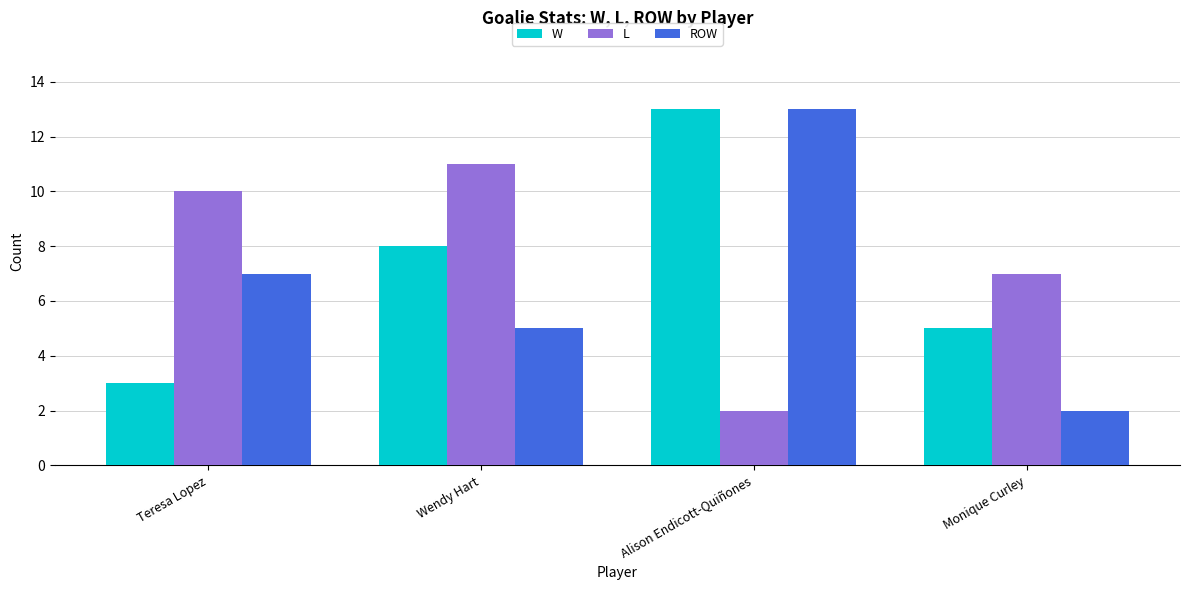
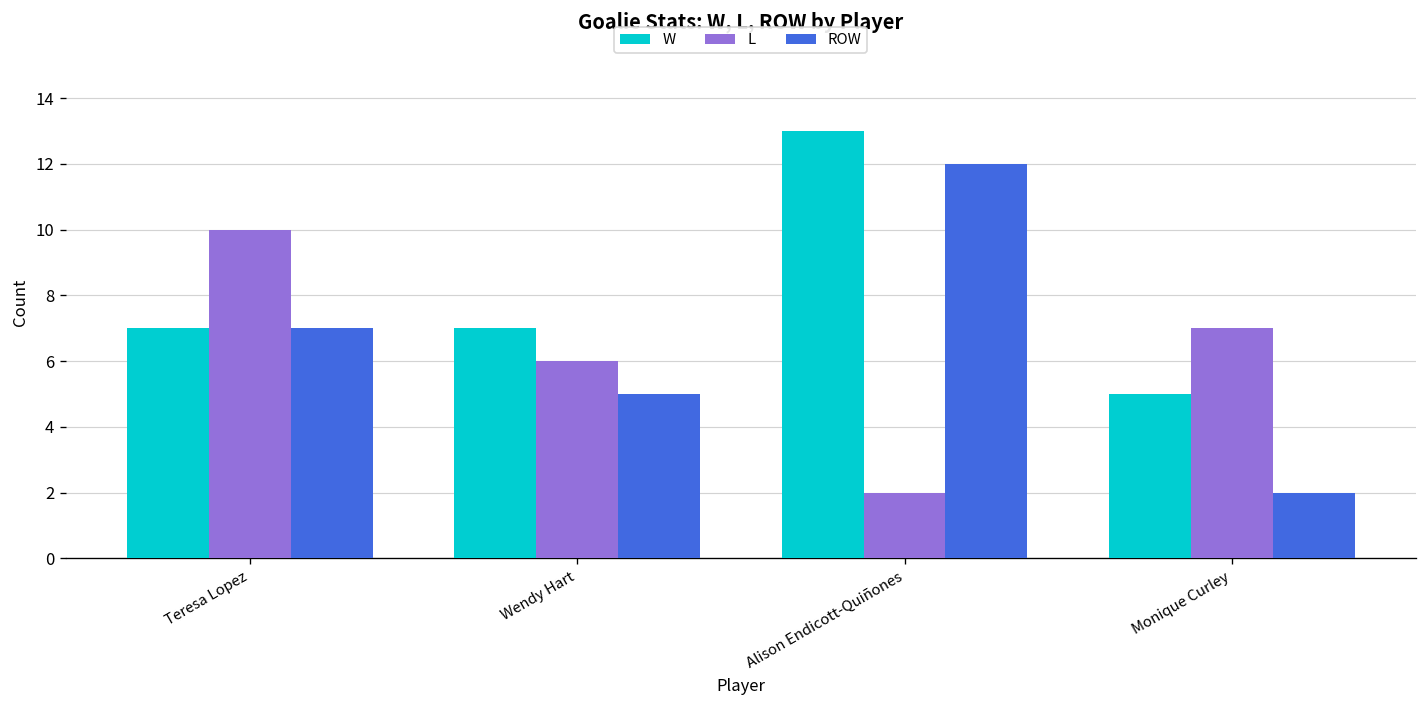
W, Teresa Lopez: 3 -> 7
W, Wendy Hart: 8 -> 7
L, Wendy Hart: 11 -> 6
ROW, Alison Endicott-Quiñones: 13 -> 12
